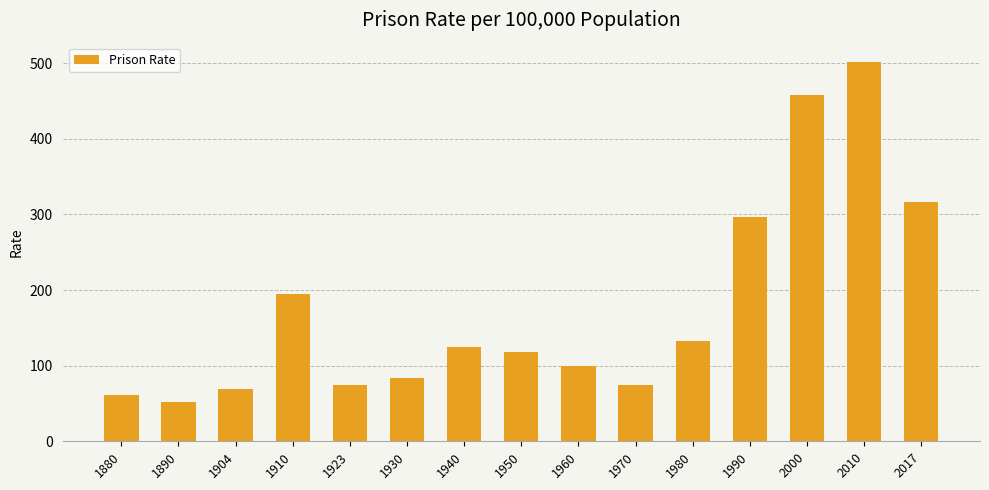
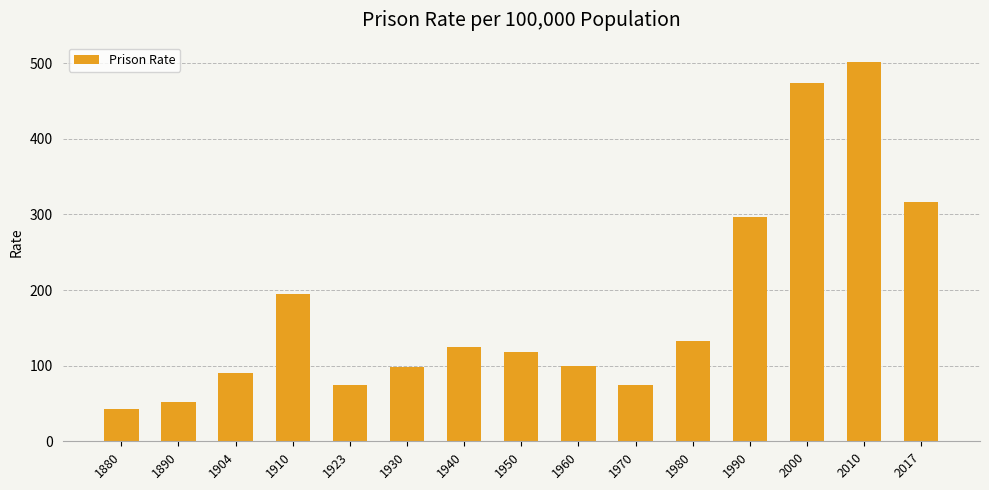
1880: 60 -> 40
1904: 70 -> 90
1930: 80 -> 100
2000: 460 -> 470
